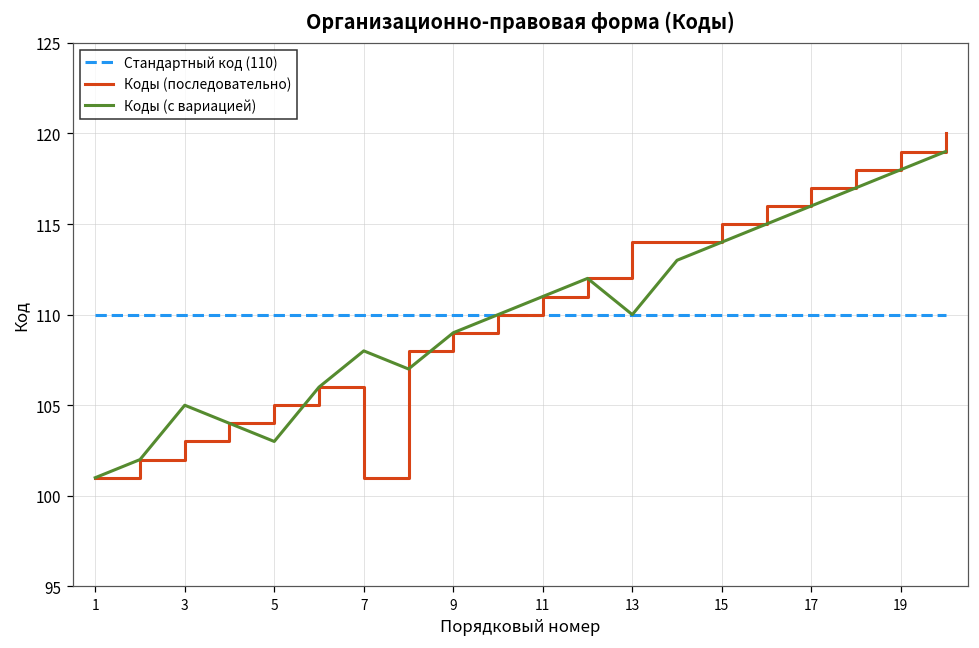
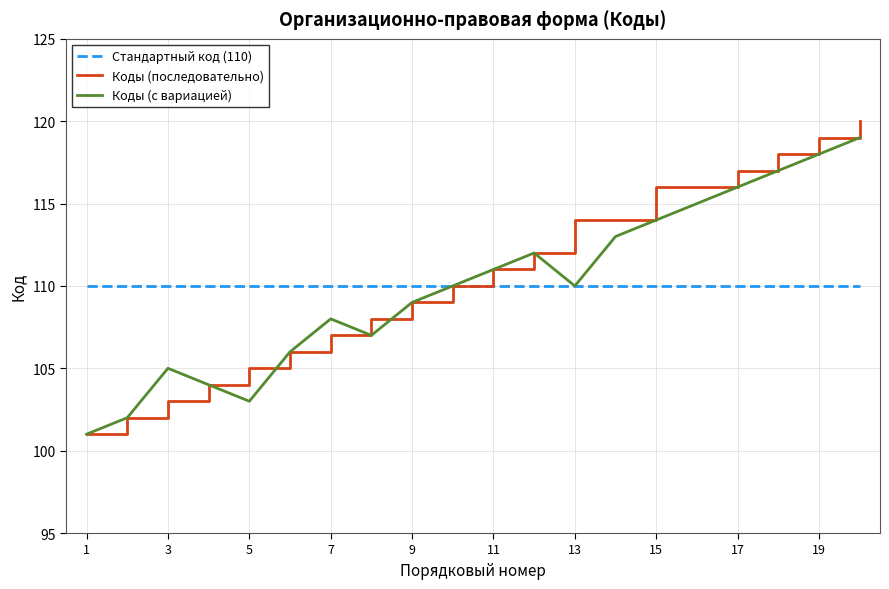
Коды (последовательно), 7: 101 -> 107
Коды (последовательно), 15: 115 -> 116
